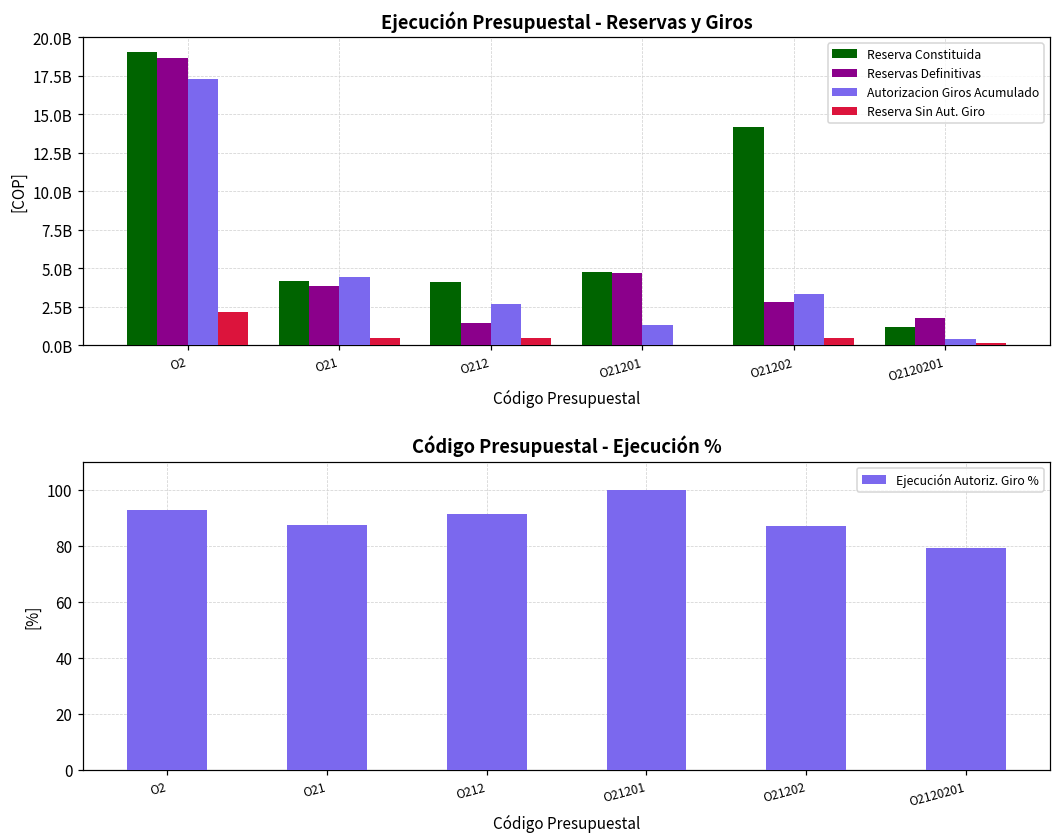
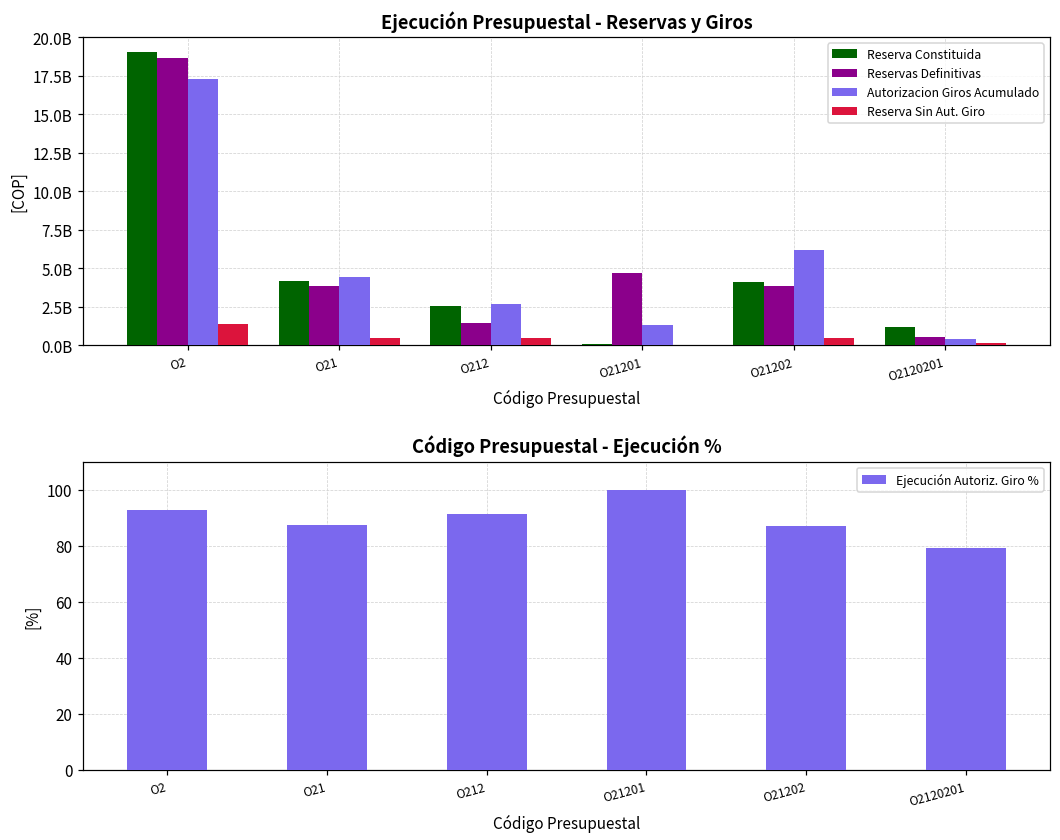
Ejecución Presupuestal - Reservas y Giros, Reserva Sin Aut. Giro, O2: 2200000000 -> 1400000000
Ejecución Presupuestal - Reservas y Giros, Reserva Constituida, O212: 4100000000 -> 2500000000
Ejecución Presupuestal - Reservas y Giros, Reserva Constituida, O21201: 4800000000 -> 0
Ejecución Presupuestal - Reservas y Giros, Reserva Constituida, O21202: 14200000000 -> 4100000000
Ejecución Presupuestal - Reservas y Giros, Reservas Definitivas, O21202: 2800000000 -> 3800000000
Ejecución Presupuestal - Reservas y Giros, Autorizacion Giros Acumulado, O21202: 3300000000 -> 6200000000
Ejecución Presupuestal - Reservas y Giros, Reservas Definitivas, O2120201: 1700000000 -> 500000000
